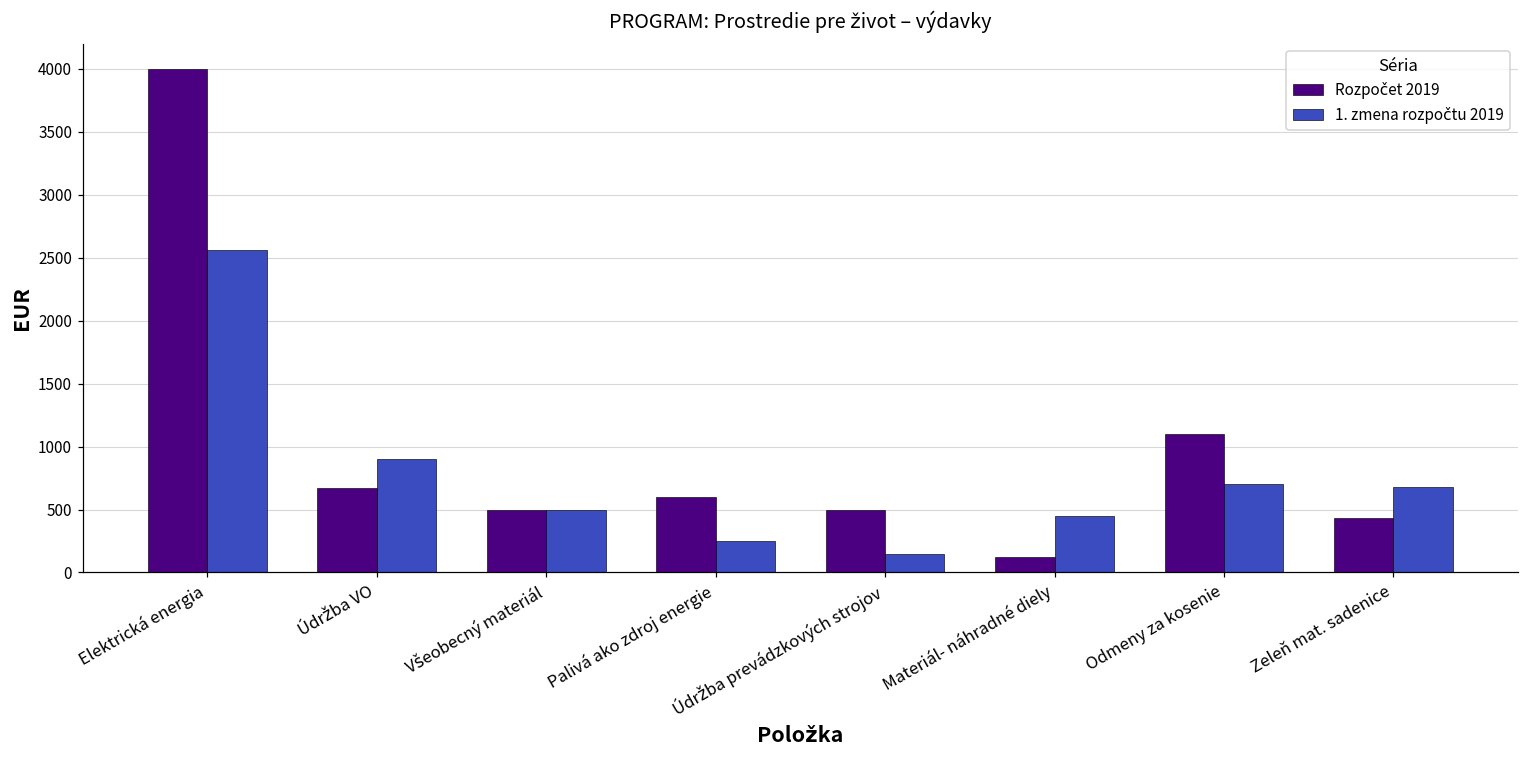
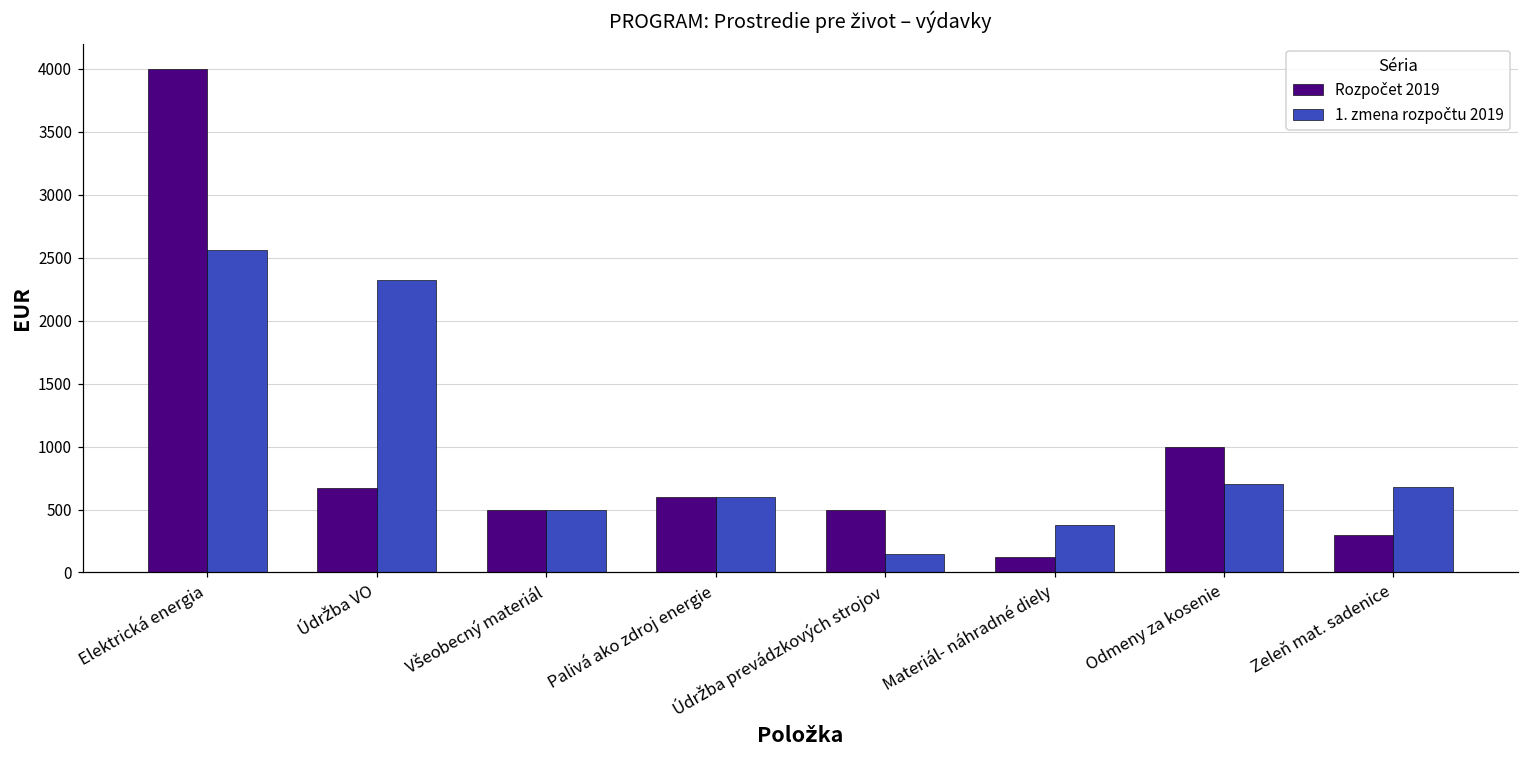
1. zmena rozpočtu 2019, Údržba VO: 900 -> 2320
1. zmena rozpočtu 2019, Palivá ako zdroj energie: 250 -> 600
1. zmena rozpočtu 2019, Materiál- náhradné diely: 450 -> 370
Rozpočet 2019, Odmeny za kosenie: 1100 -> 1000
Rozpočet 2019, Zeleň mat. sadenice: 430 -> 300
